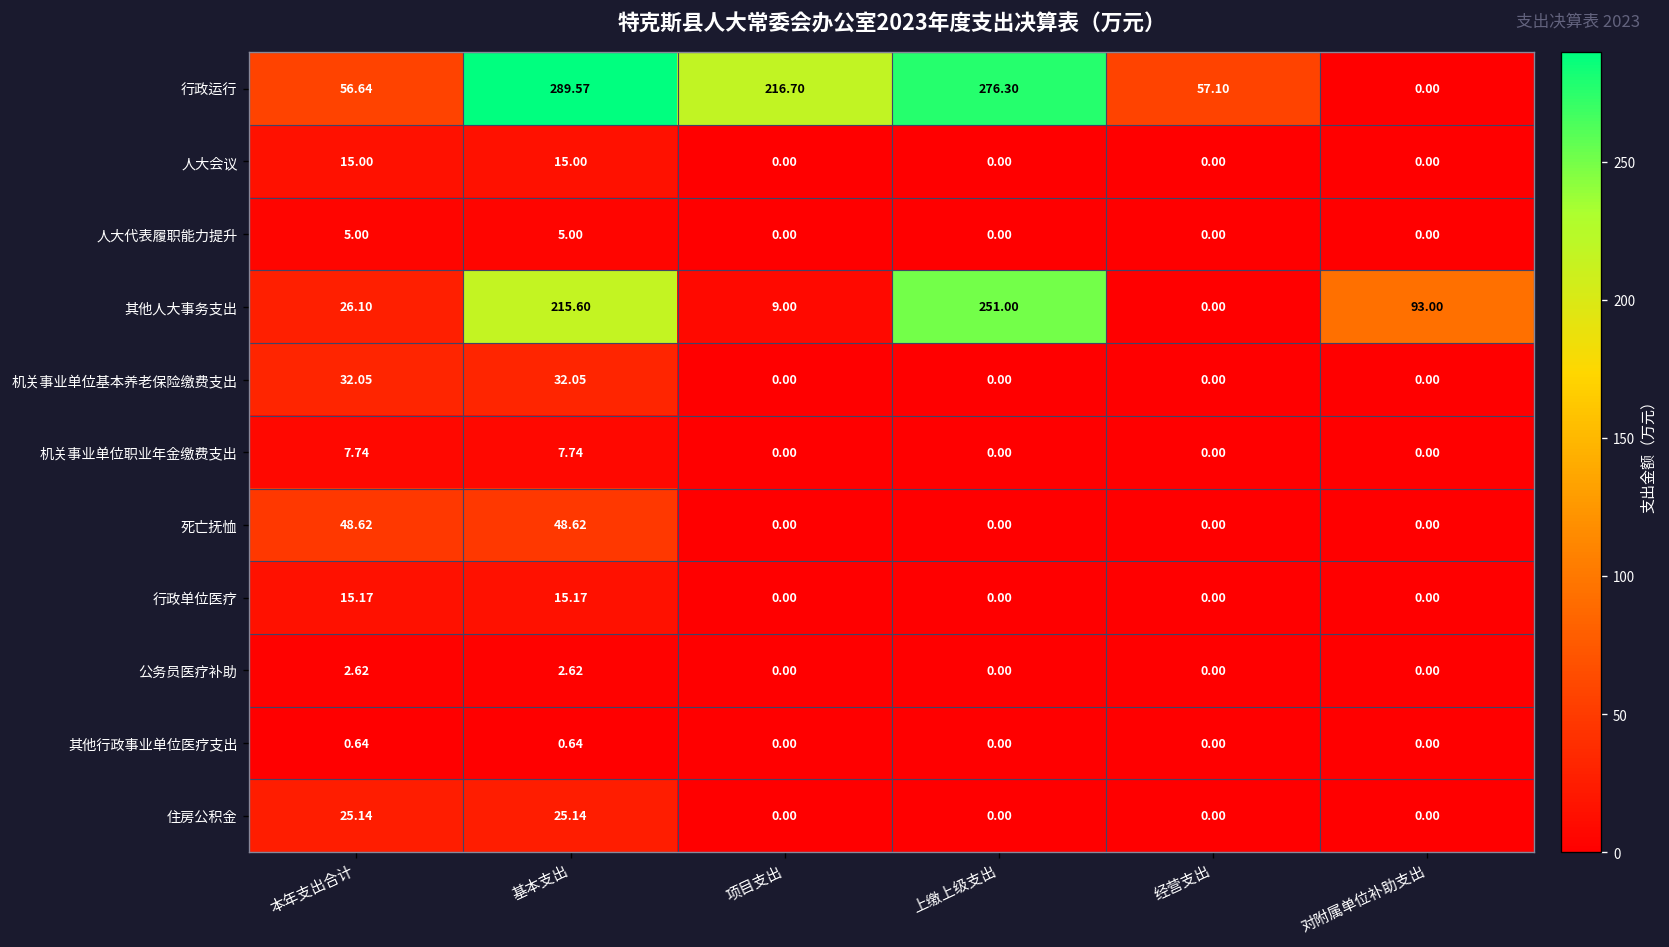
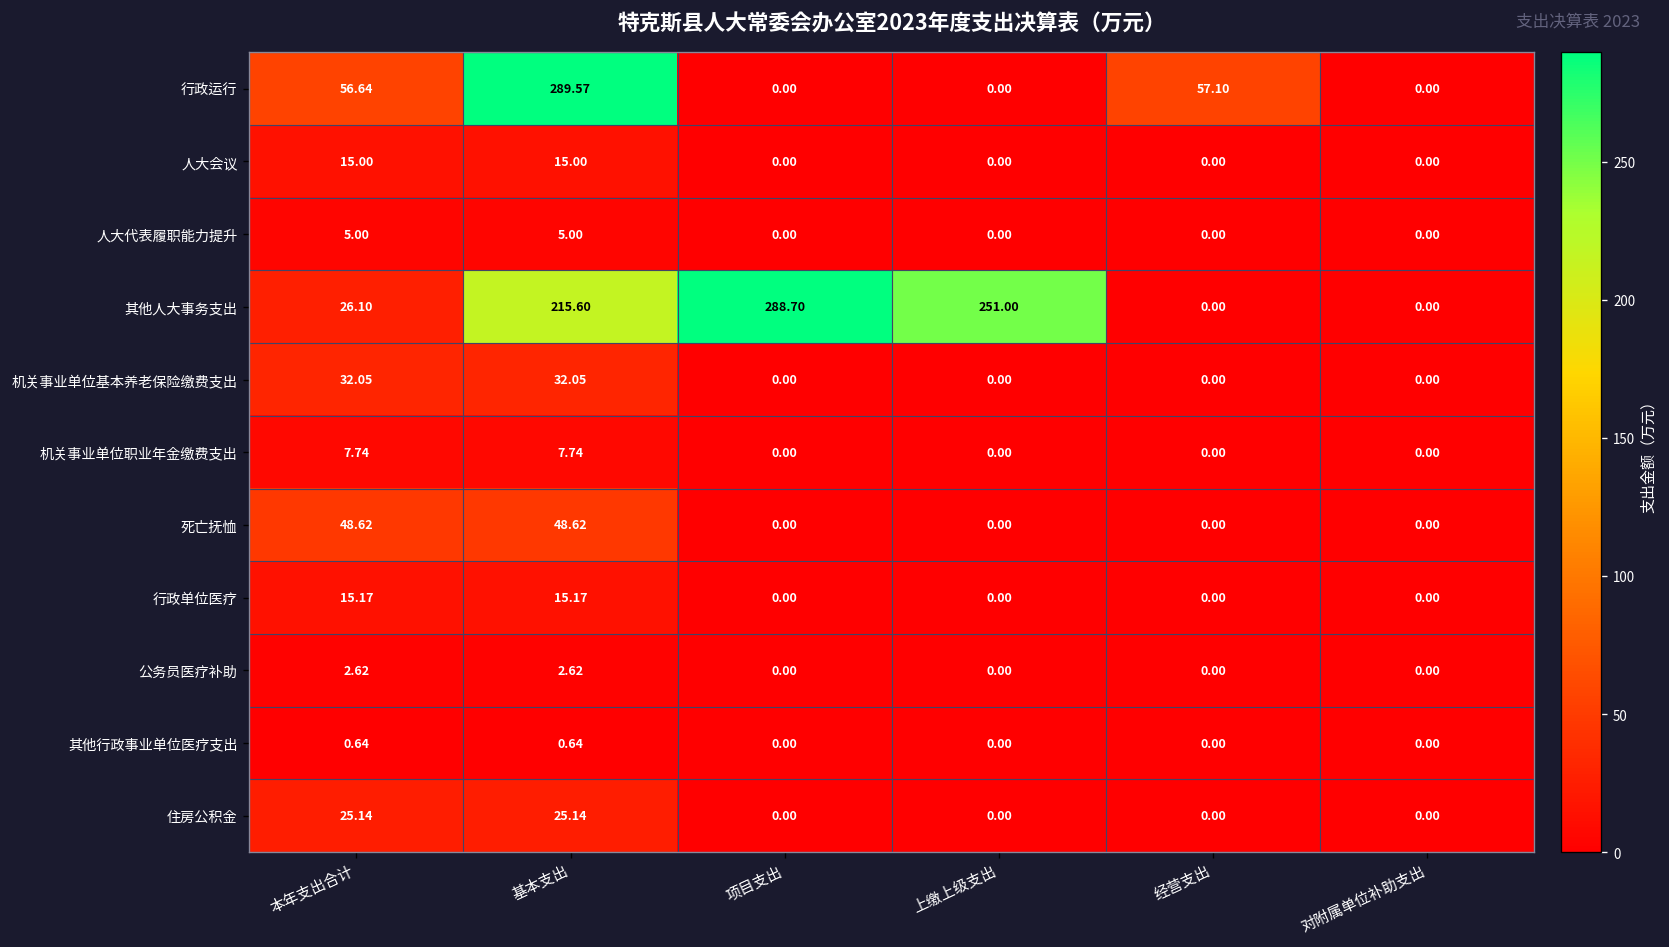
行政运行, 项目支出: 216.70 -> 0.00
行政运行, 上缴上级支出: 276.30 -> 0.00
其他人大事务支出, 项目支出: 9.00 -> 288.70
其他人大事务支出, 对附属单位补助支出: 93.00 -> 0.00
